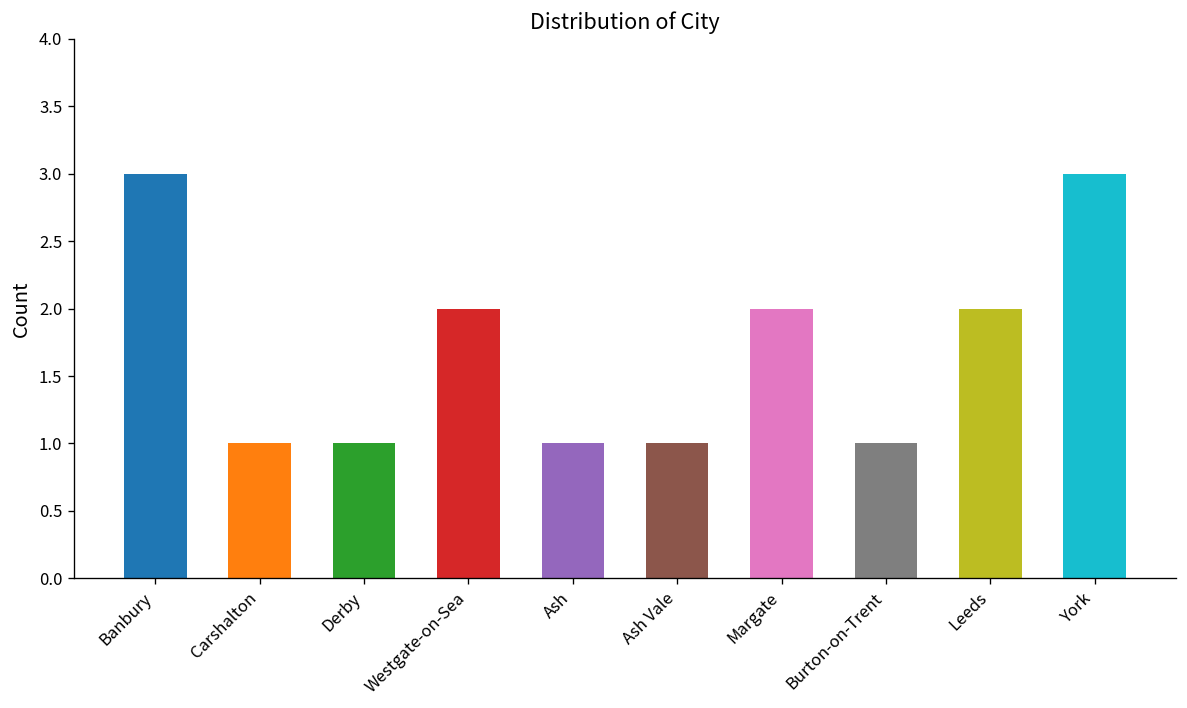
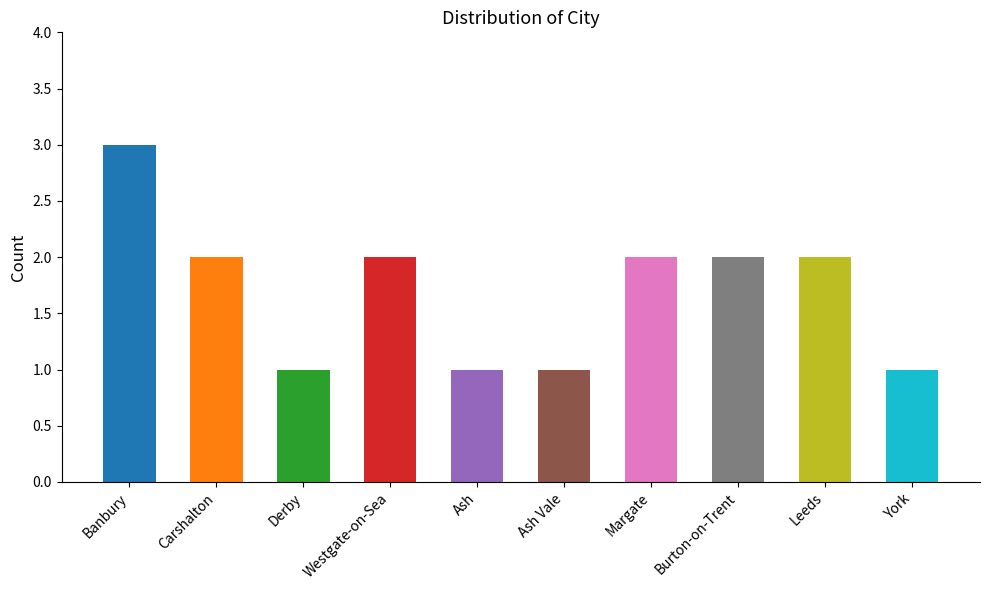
Carshalton: 1 -> 2
Burton-on-Trent: 1 -> 2
York: 3 -> 1
